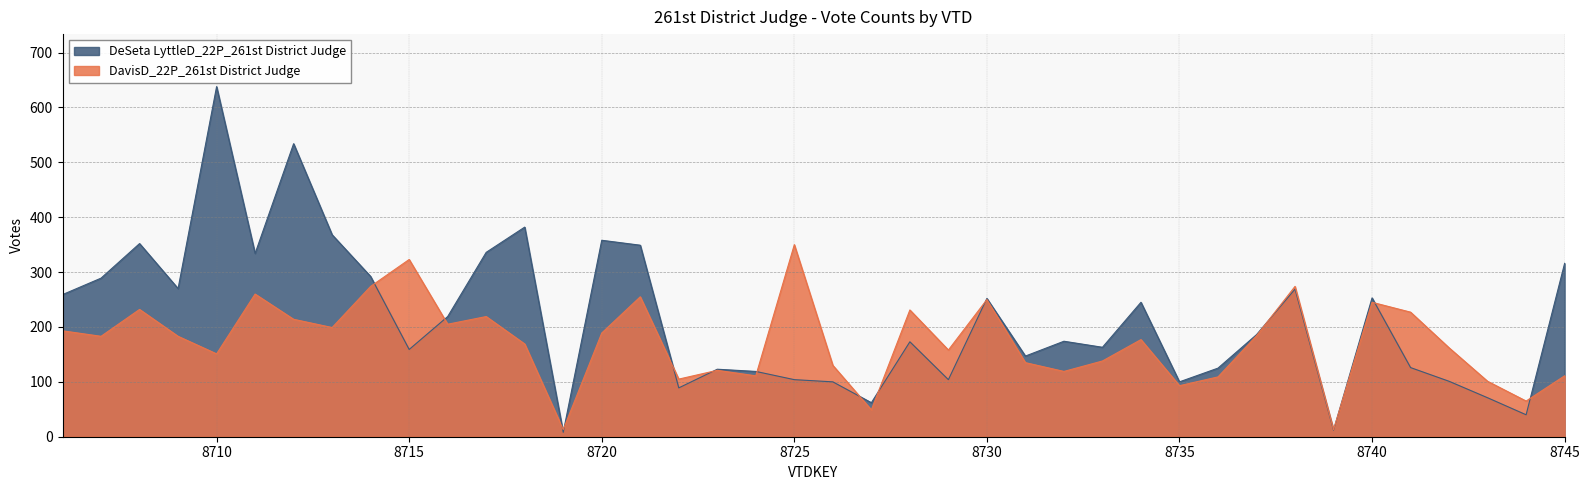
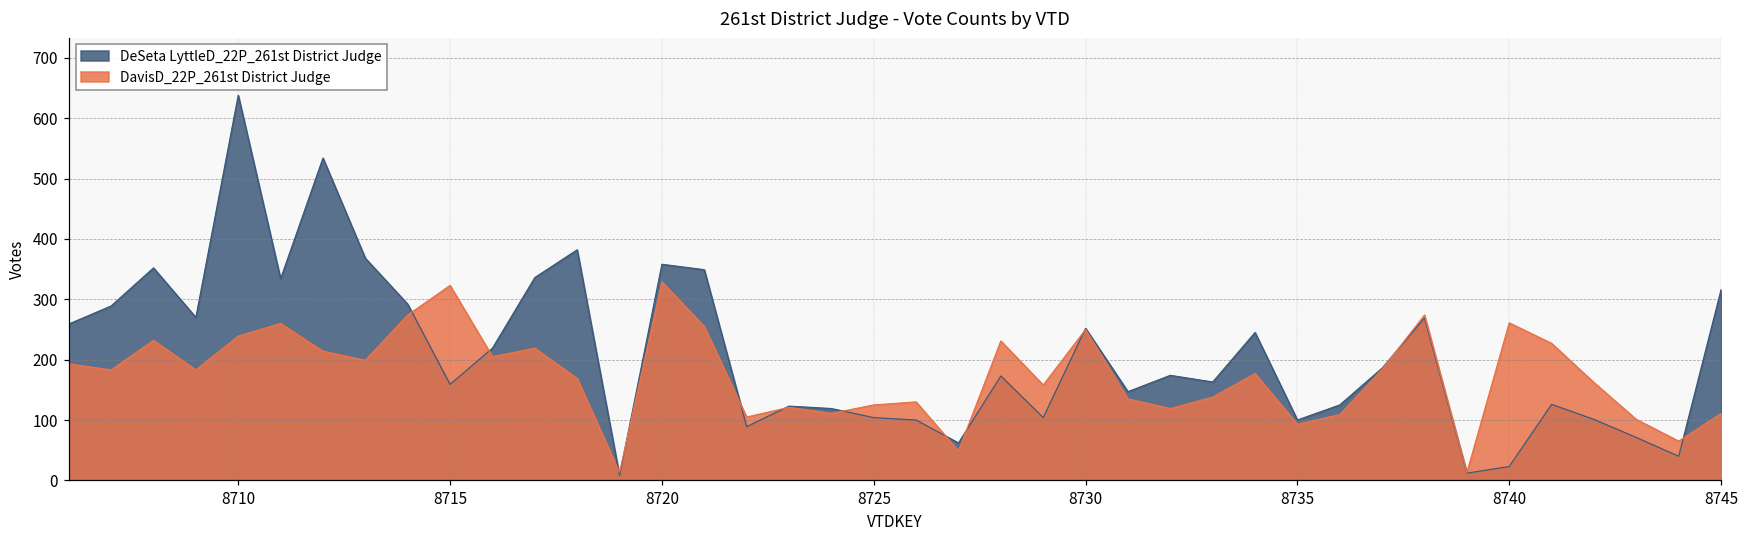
DavisD_22P_261st District Judge, 8710: 150 -> 240
DavisD_22P_261st District Judge, 8720: 190 -> 330
DavisD_22P_261st District Judge, 8725: 350 -> 130
DeSeta LyttleD_22P_261st District Judge, 8740: 250 -> 20
DavisD_22P_261st District Judge, 8740: 250 -> 260
